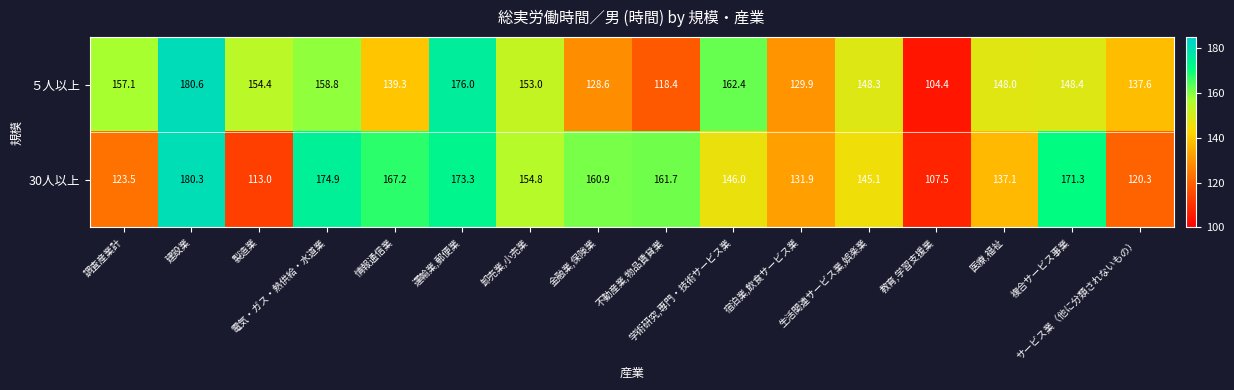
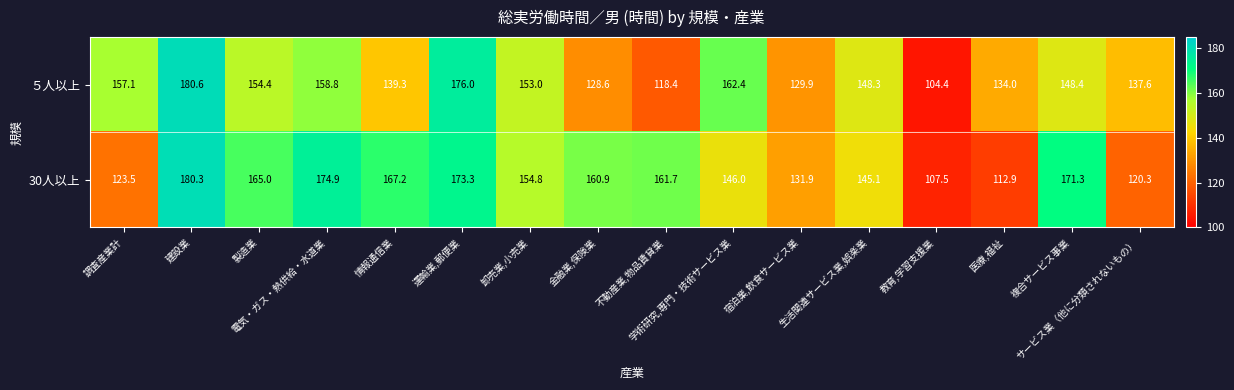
５人以上, 医療,福祉: 148.0 -> 134.0
30人以上, 製造業: 113.0 -> 165.0
30人以上, 医療,福祉: 137.1 -> 112.9
